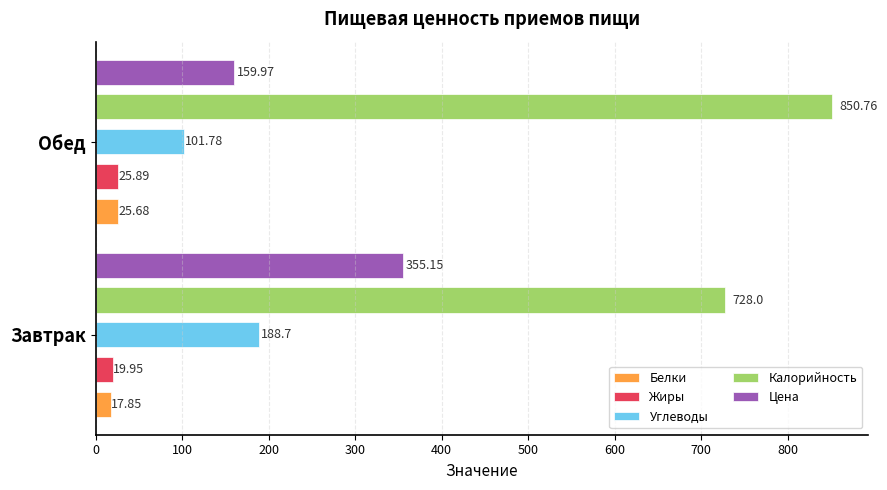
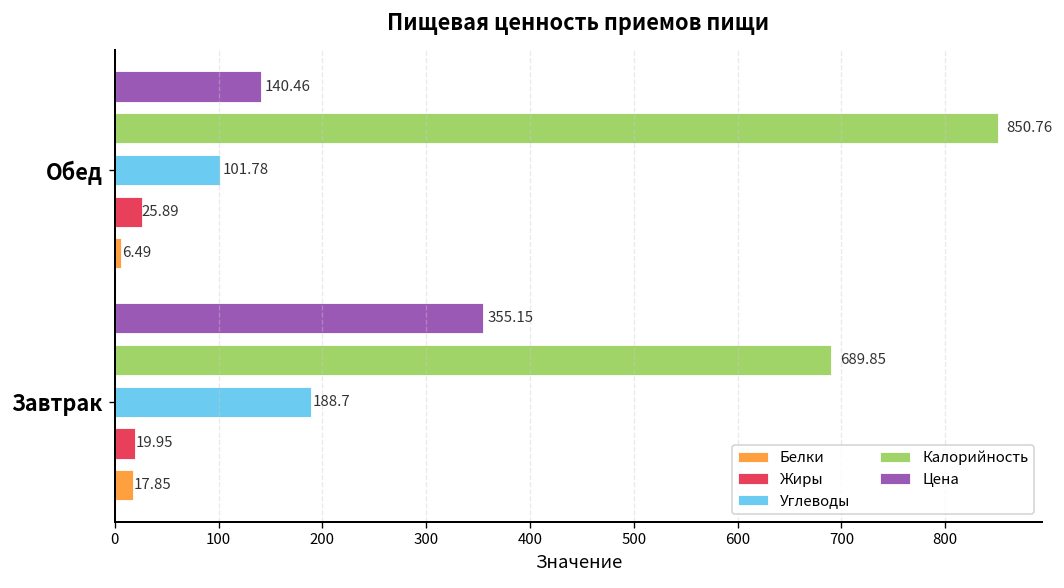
Цена, Обед: 159.97 -> 140.46
Белки, Обед: 25.68 -> 6.49
Калорийность, Завтрак: 728.0 -> 689.85
